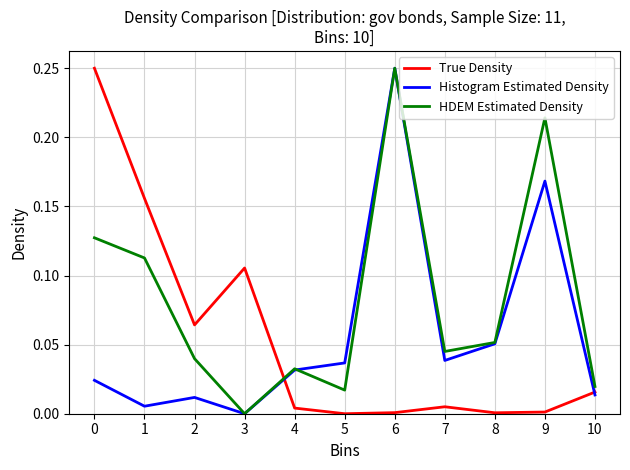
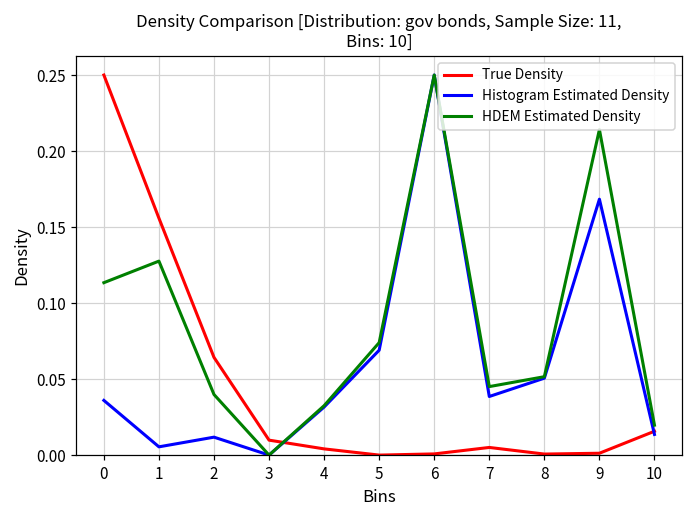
Histogram Estimated Density, 0: 0.024 -> 0.036
HDEM Estimated Density, 0: 0.127 -> 0.113
HDEM Estimated Density, 1: 0.113 -> 0.128
True Density, 3: 0.105 -> 0.010
Histogram Estimated Density, 5: 0.037 -> 0.069
HDEM Estimated Density, 5: 0.017 -> 0.074
